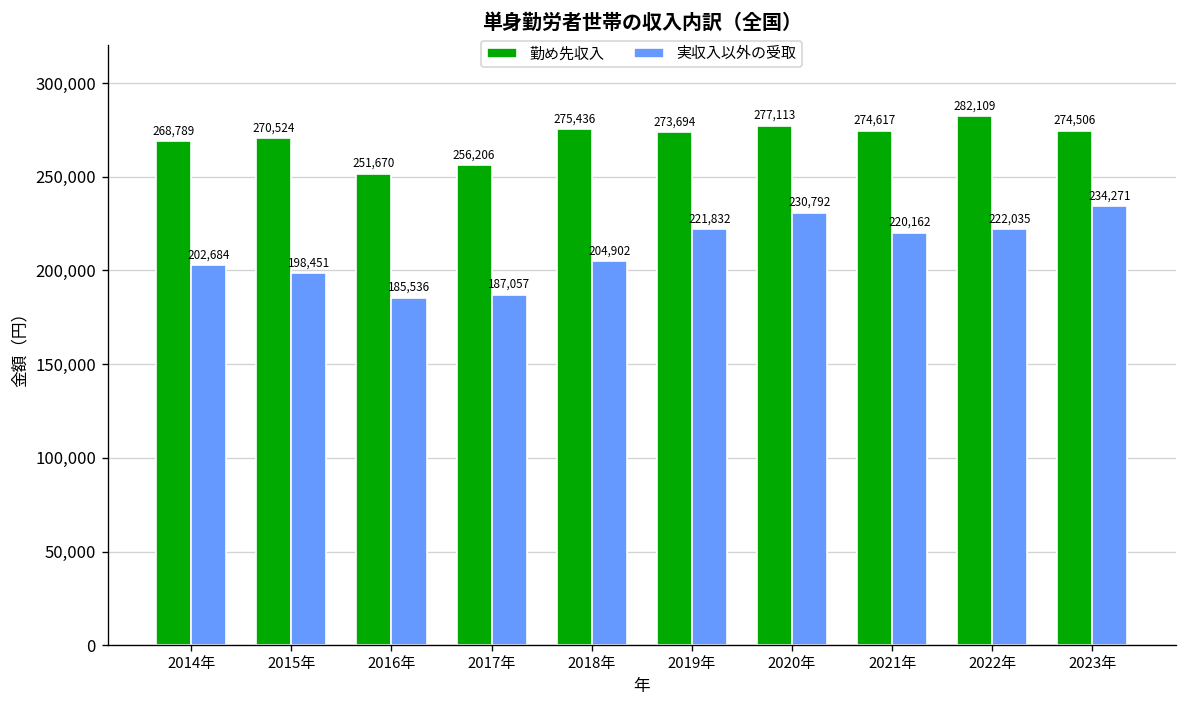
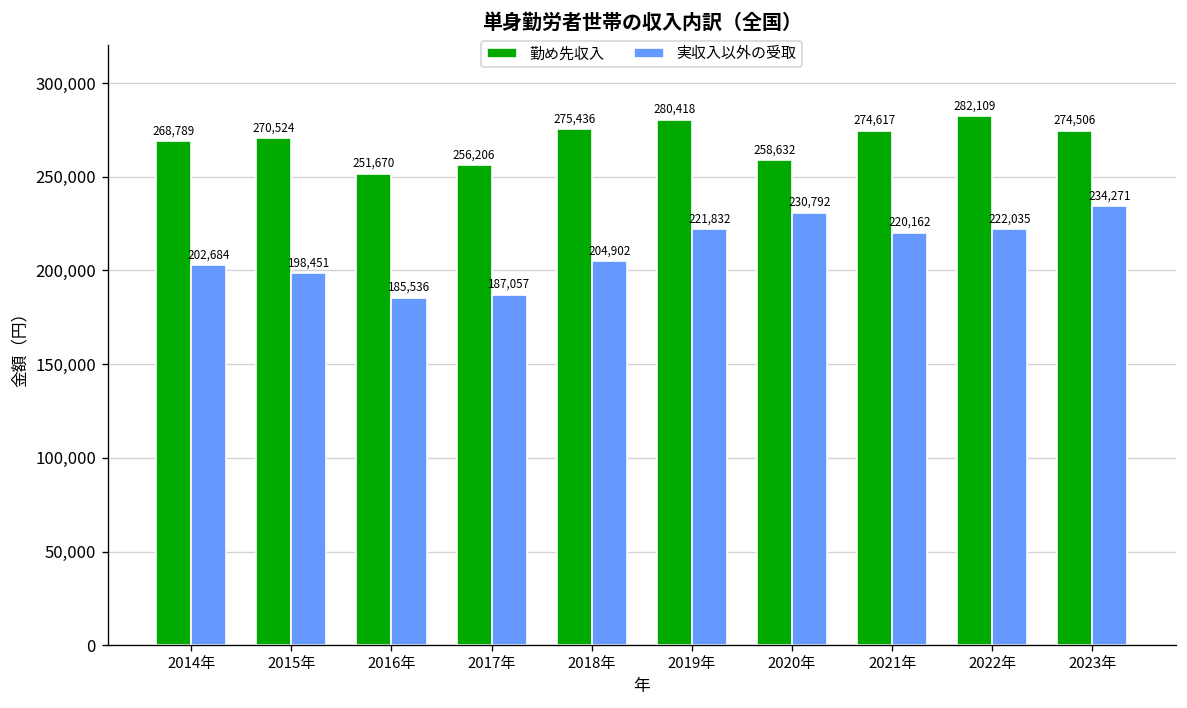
勤め先収入, 2019年: 273,694 -> 280,418
勤め先収入, 2020年: 277,113 -> 258,632
